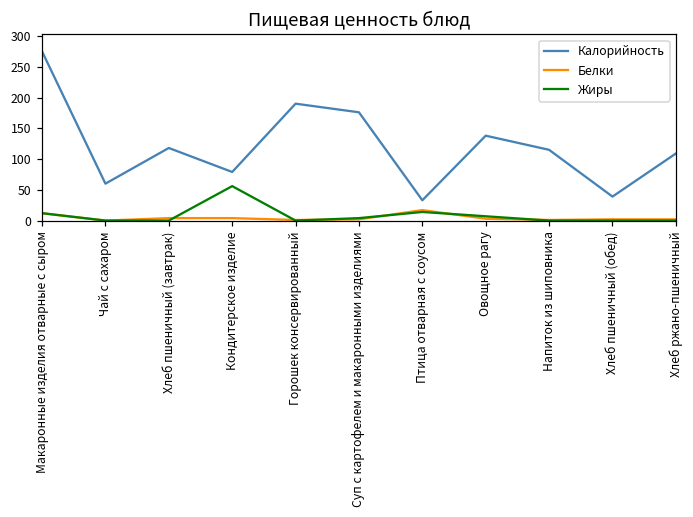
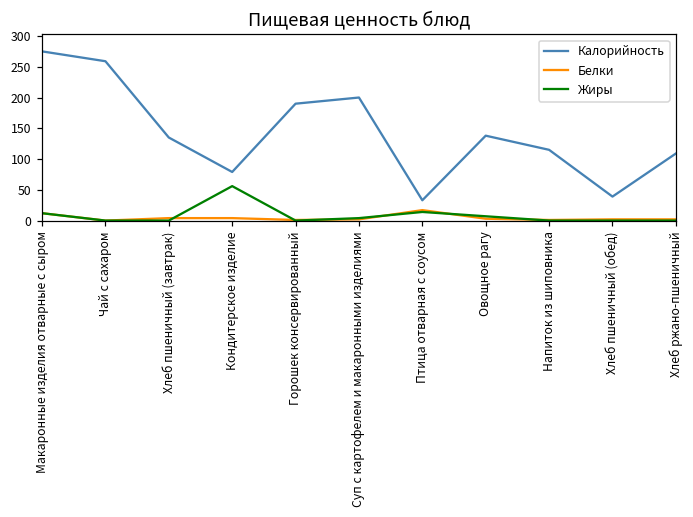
Калорийность, Чай с сахаром: 60 -> 260
Калорийность, Хлеб пшеничный (завтрак): 120 -> 140
Калорийность, Суп с картофелем и макаронными изделиями: 180 -> 200
